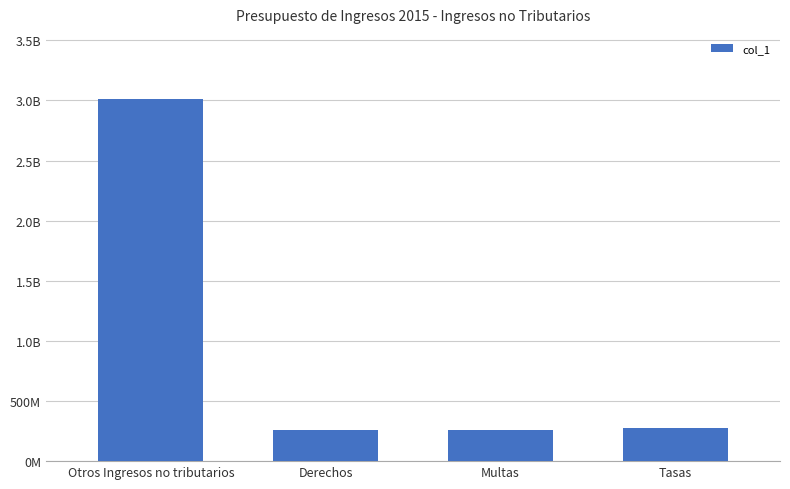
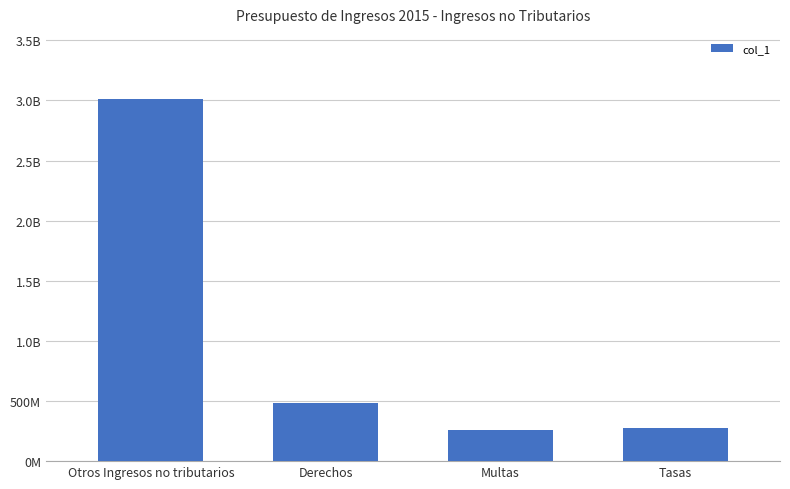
Derechos: 260000000 -> 490000000
